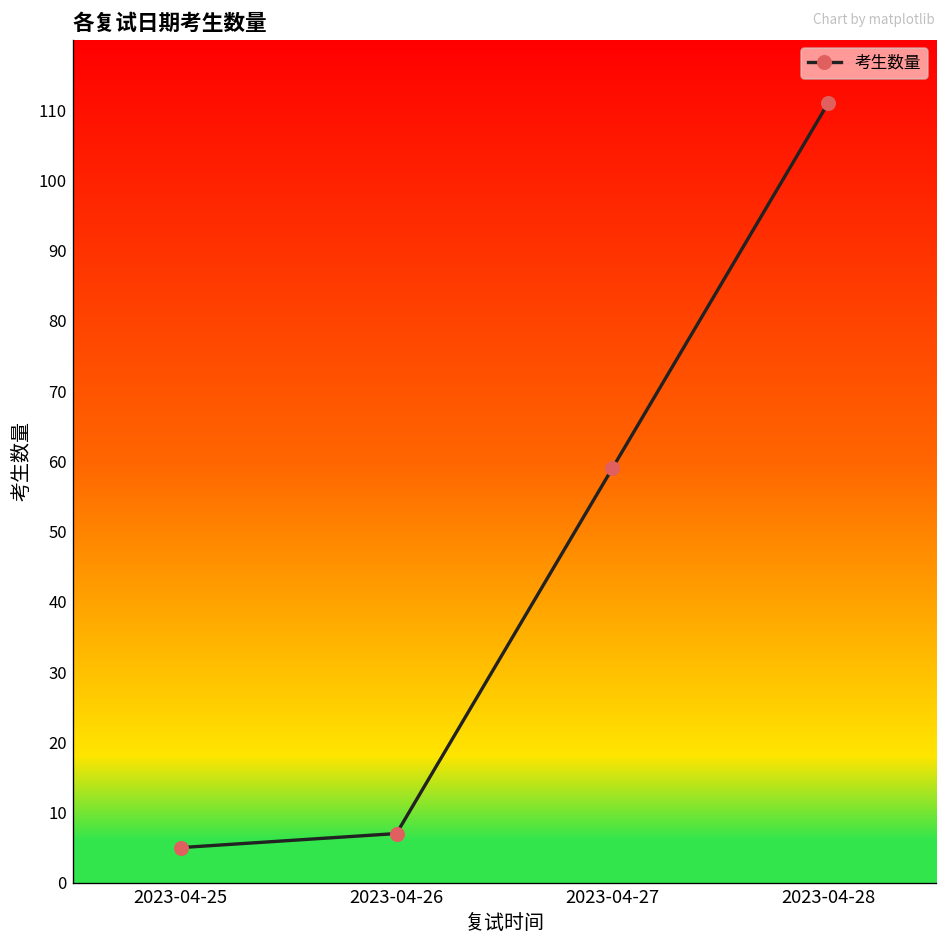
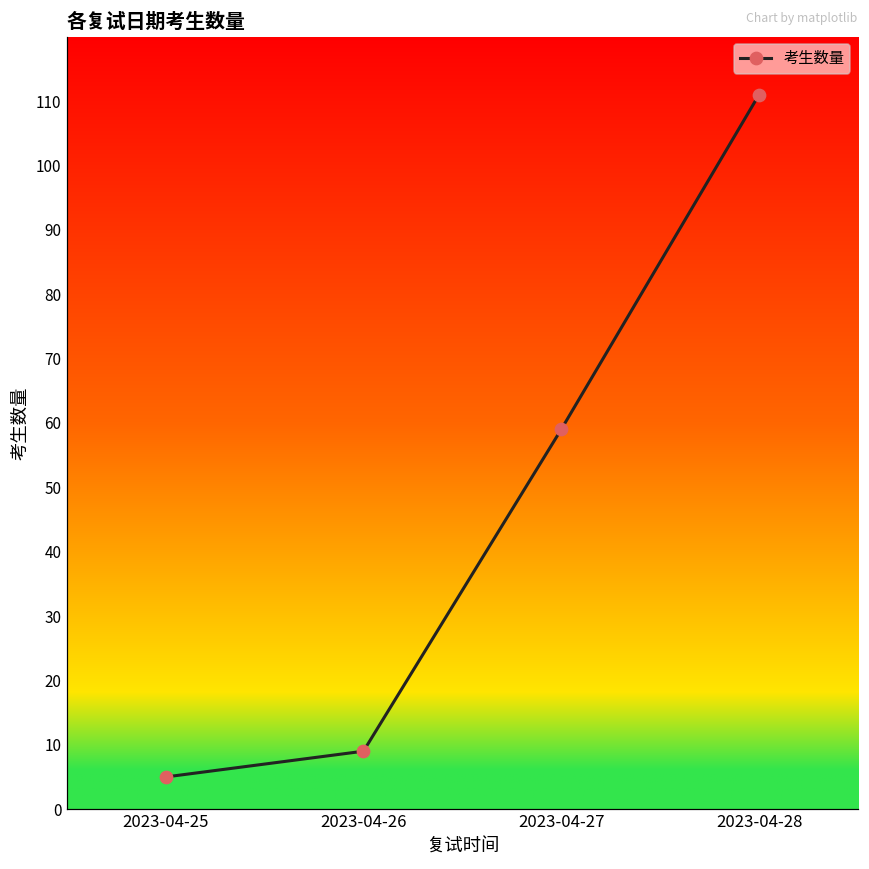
2023-04-26: 7 -> 9
